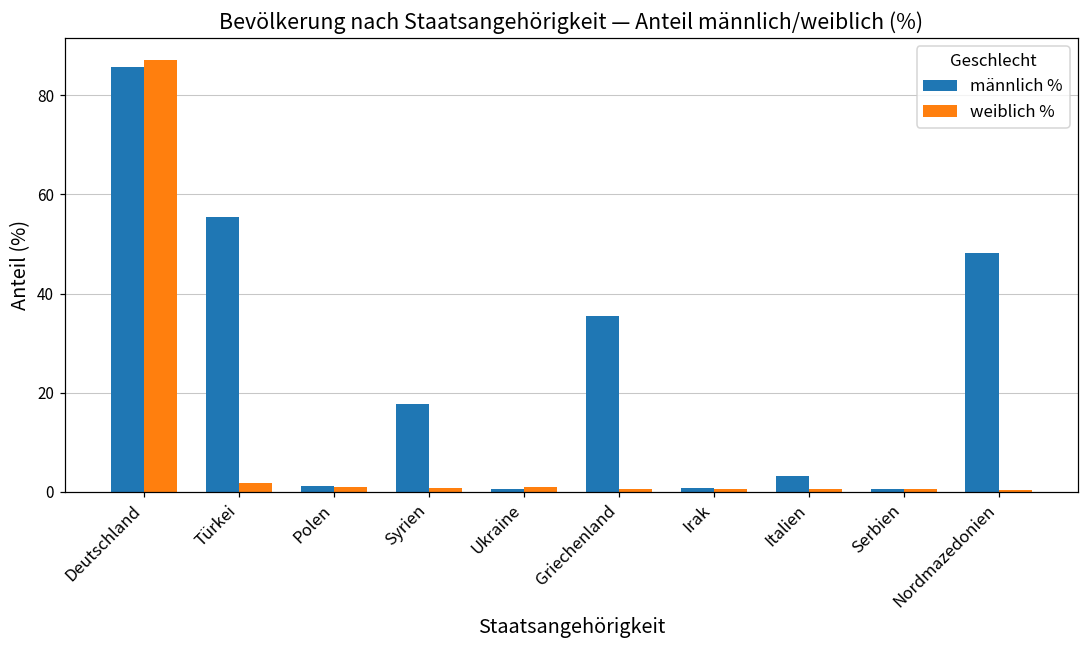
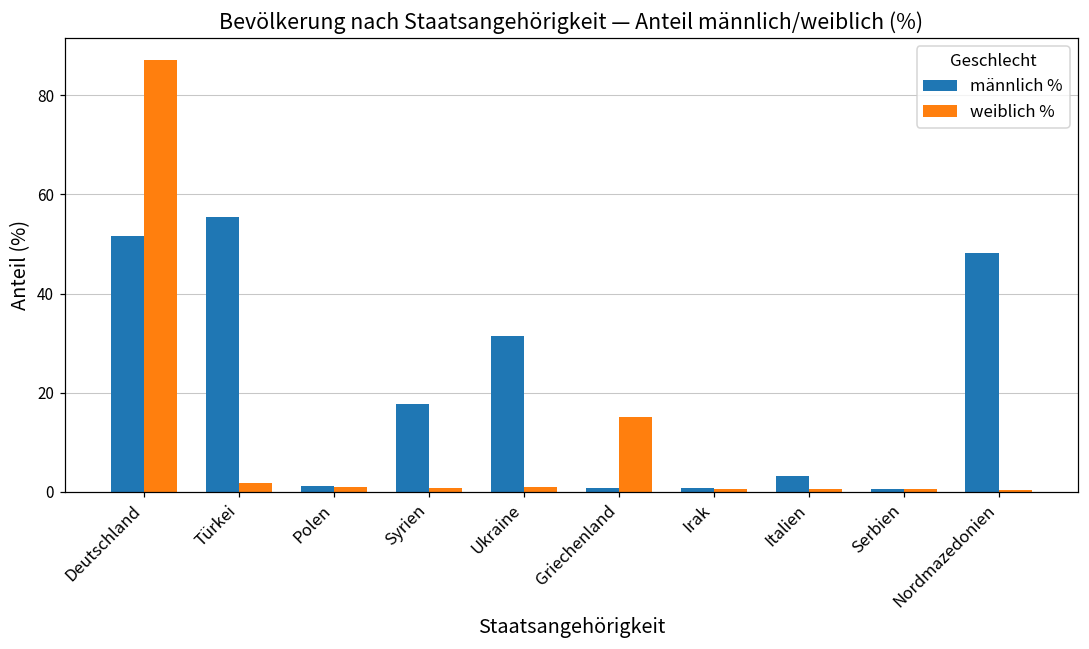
männlich %, Deutschland: 86 -> 52
männlich %, Ukraine: 1 -> 31
männlich %, Griechenland: 35 -> 1
weiblich %, Griechenland: 1 -> 15
